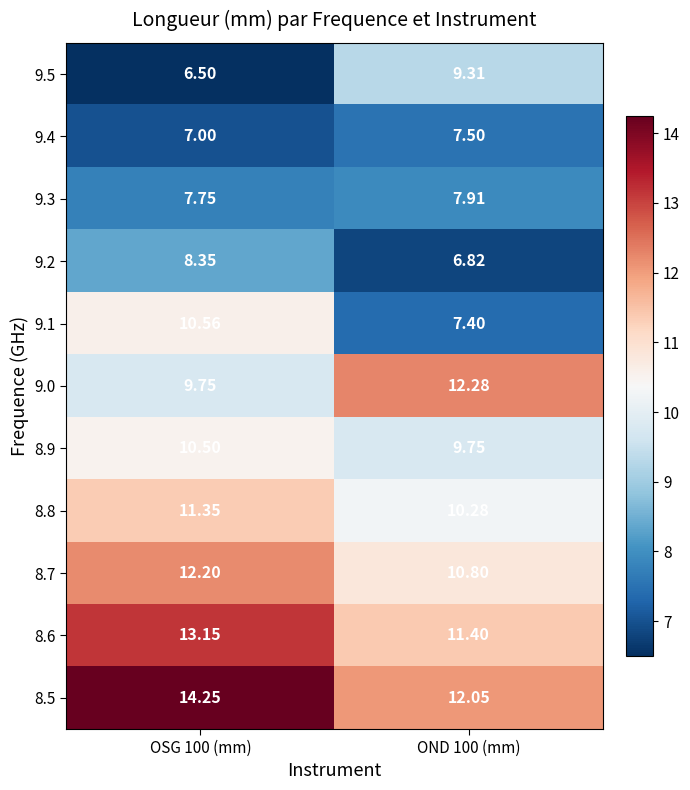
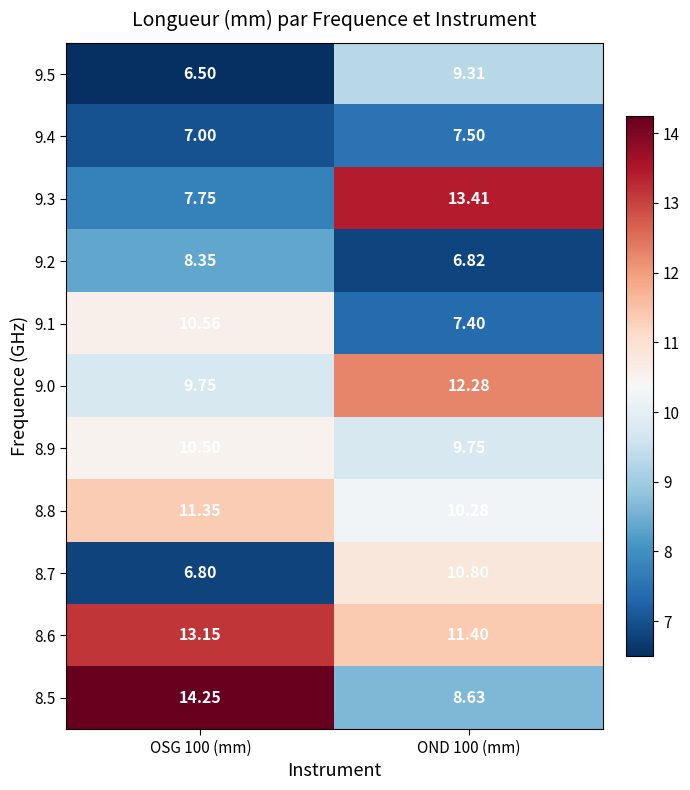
9.3, OND 100 (mm): 7.91 -> 13.41
8.7, OSG 100 (mm): 12.20 -> 6.80
8.5, OND 100 (mm): 12.05 -> 8.63
